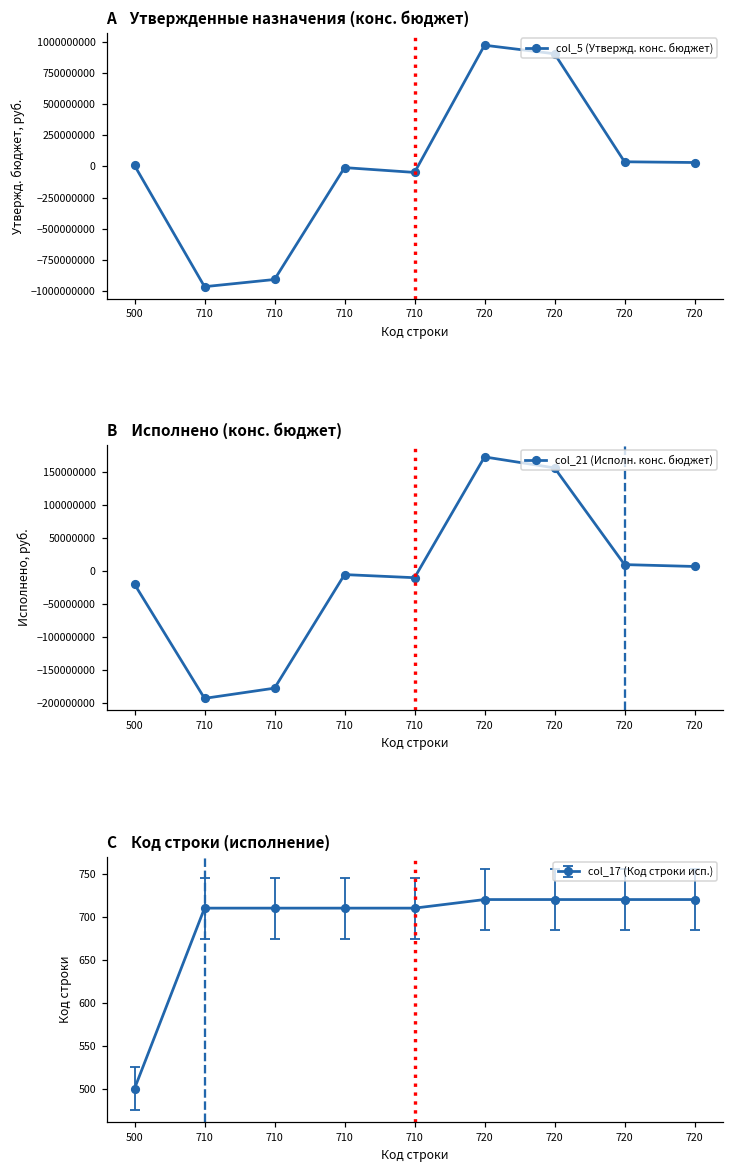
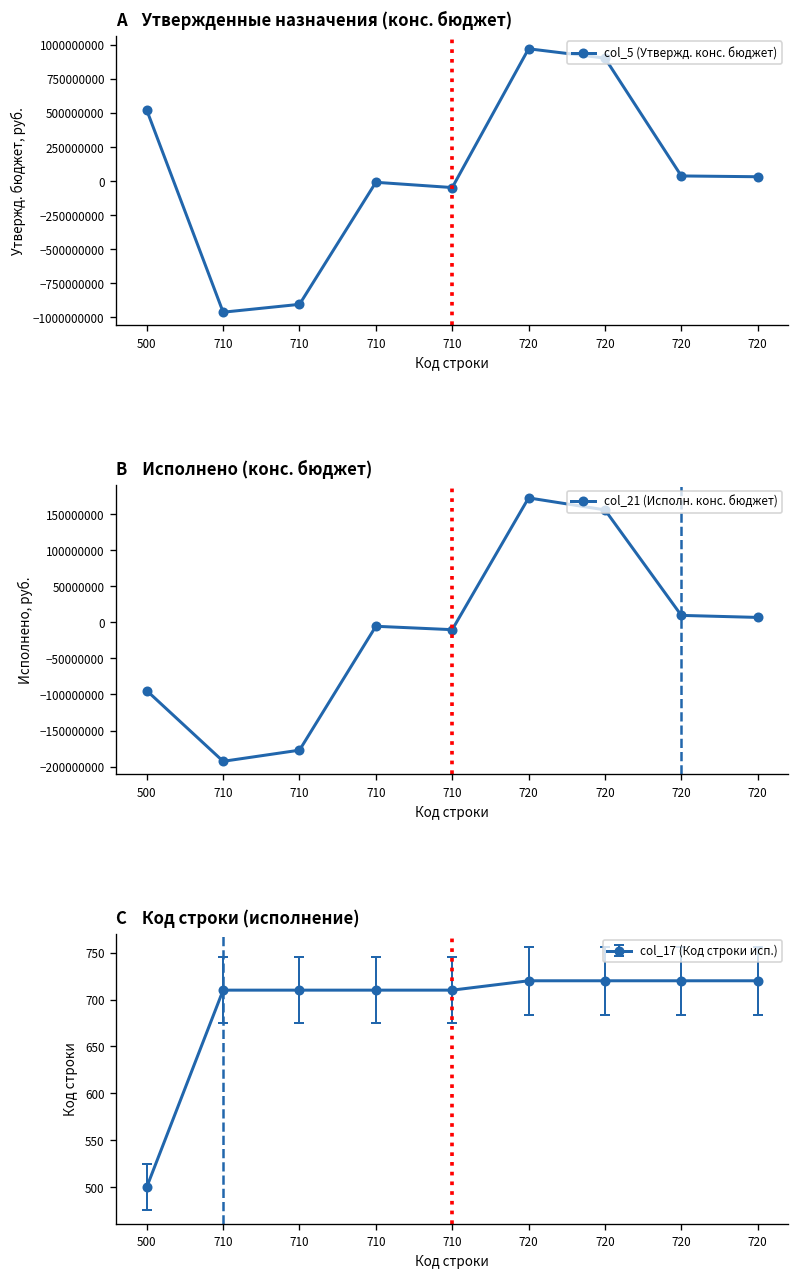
A Утвержденные назначения (конс. бюджет), 500: 10000000 -> 520000000
B Исполнено (конс. бюджет), 500: -20000000 -> -90000000
